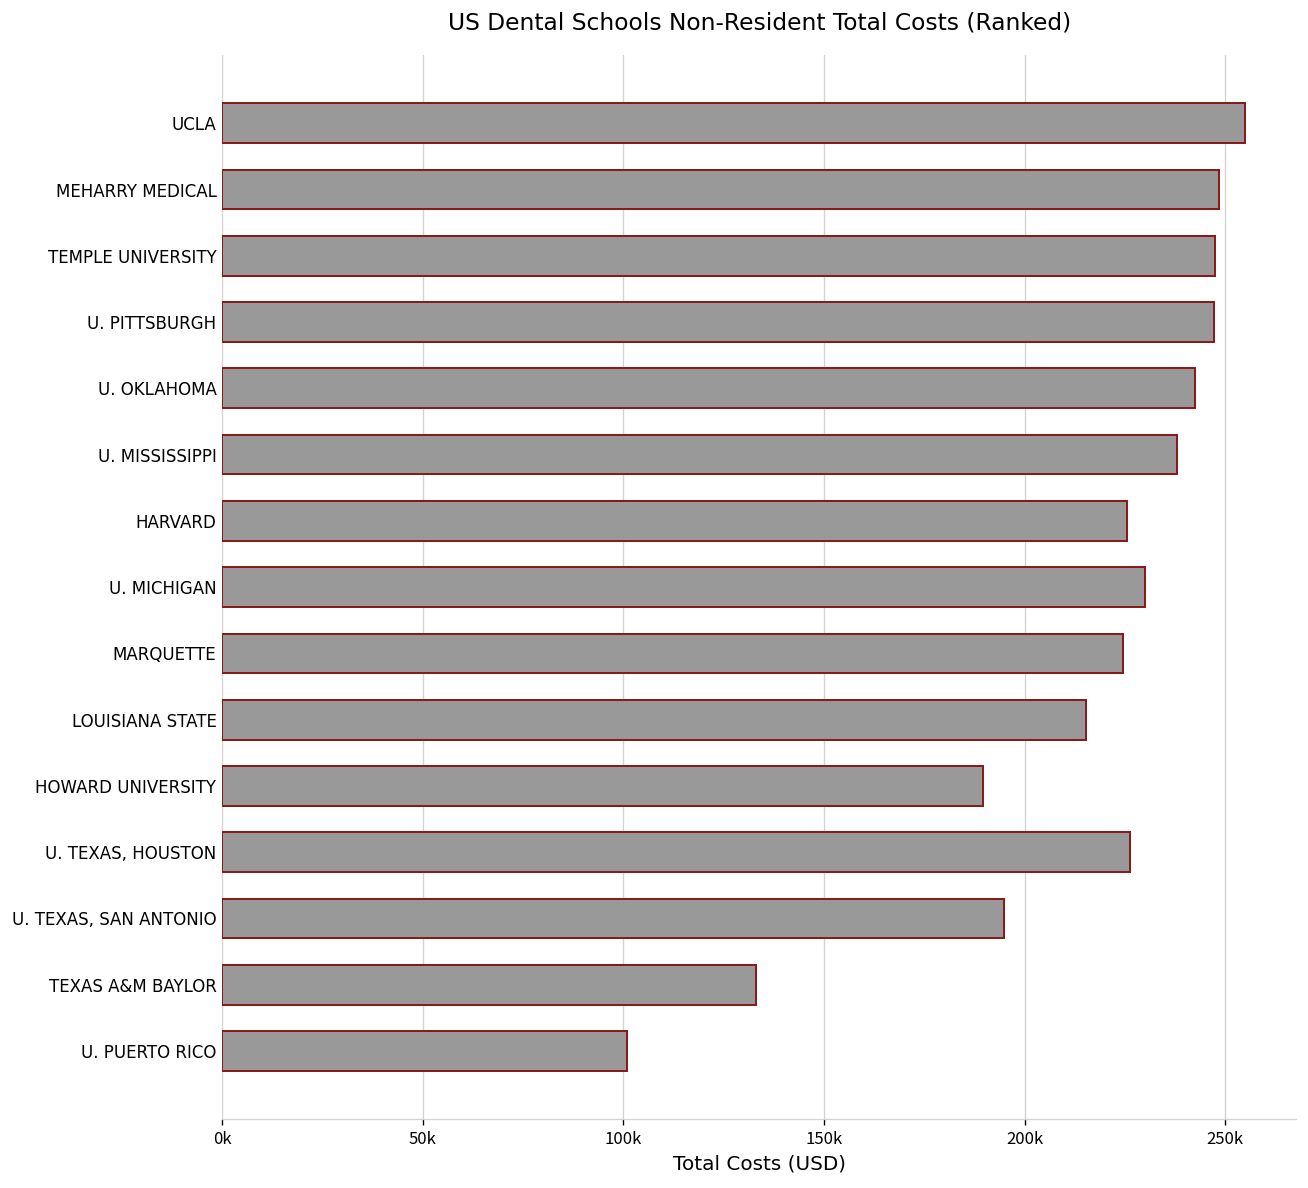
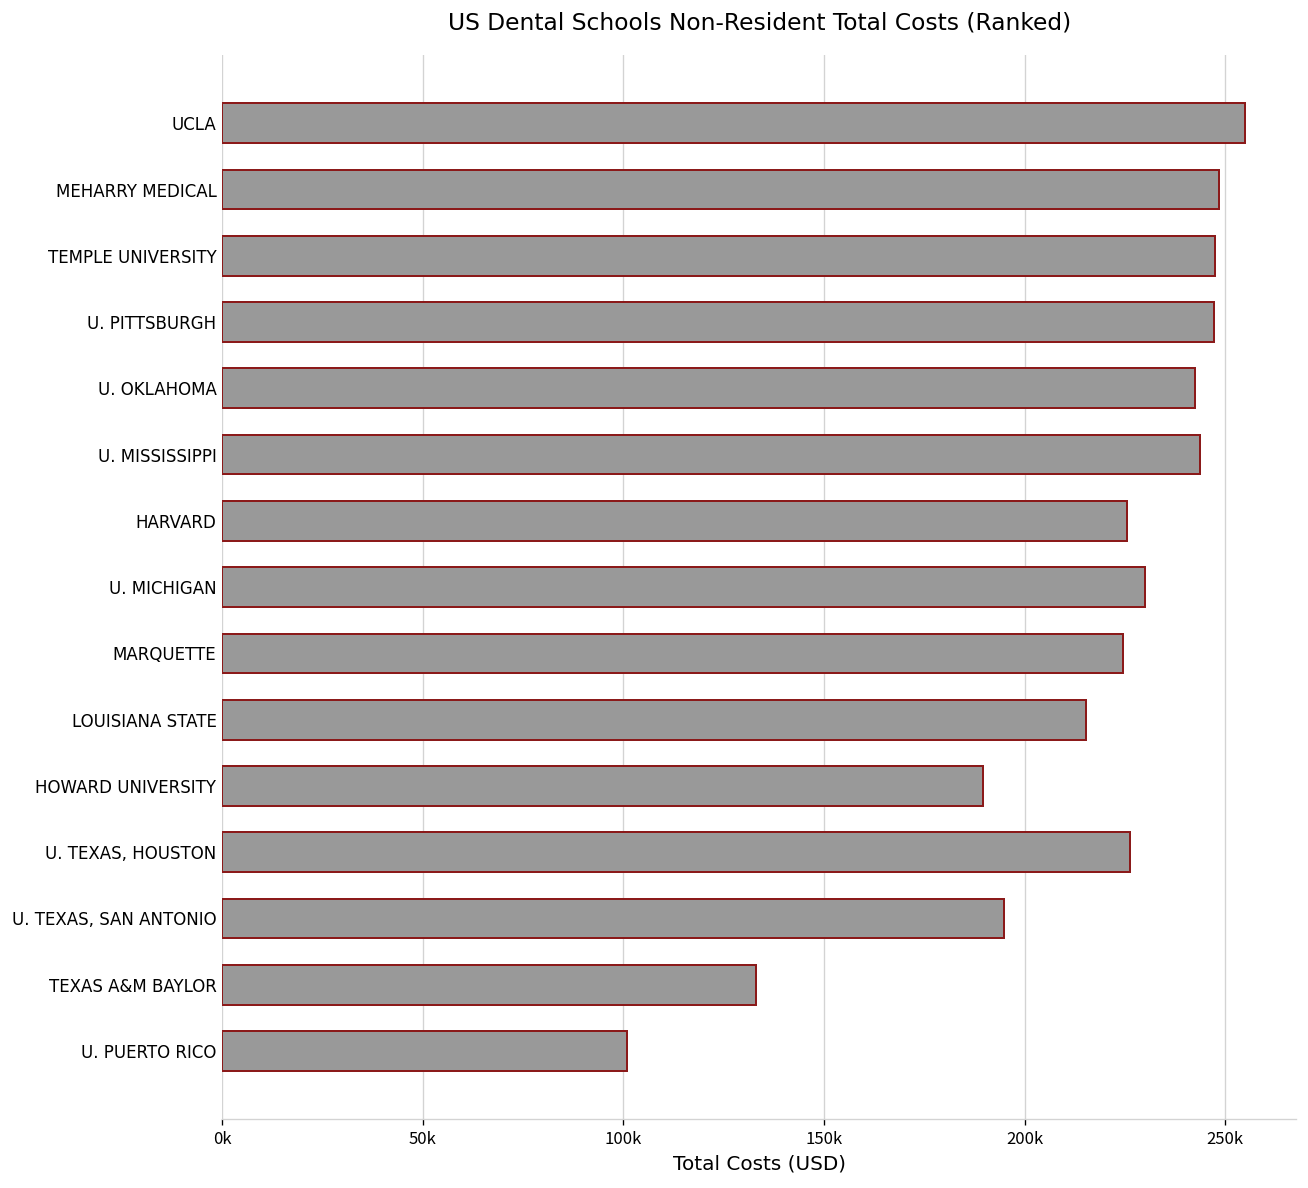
U. MISSISSIPPI: 238000 -> 244000
